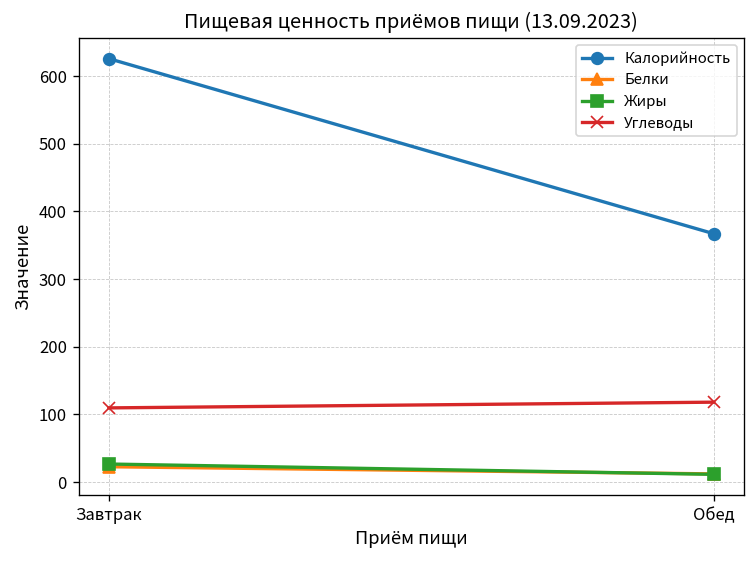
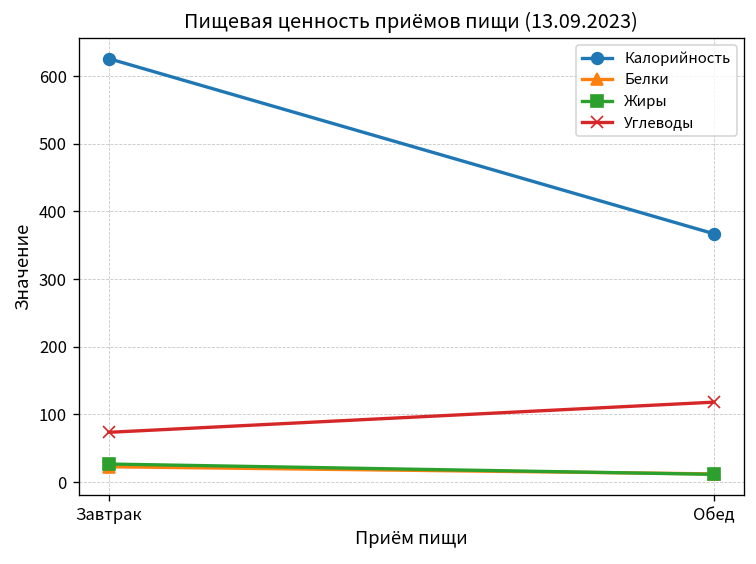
Углеводы, Завтрак: 110 -> 70
